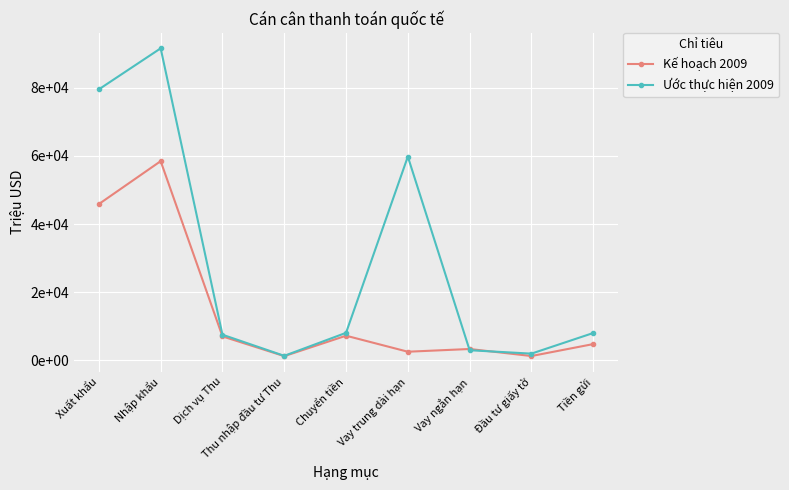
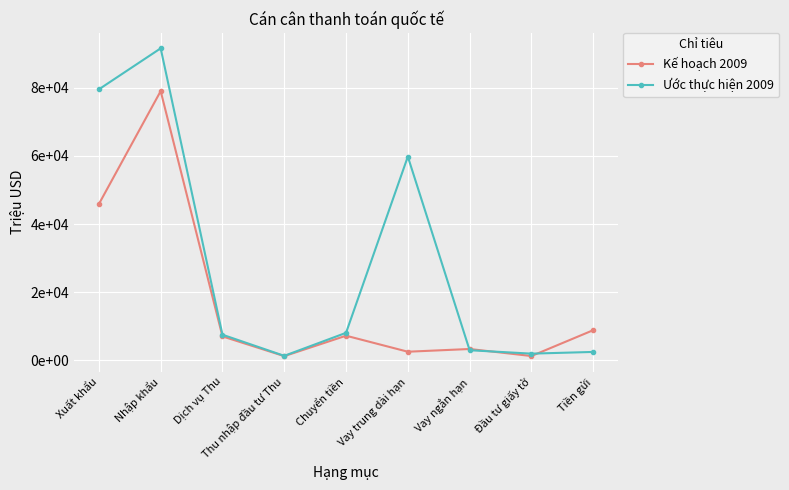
Kế hoạch 2009, Nhập khẩu: 58000 -> 79000
Kế hoạch 2009, Tiền gửi: 5000 -> 9000
Ước thực hiện 2009, Tiền gửi: 8000 -> 3000
